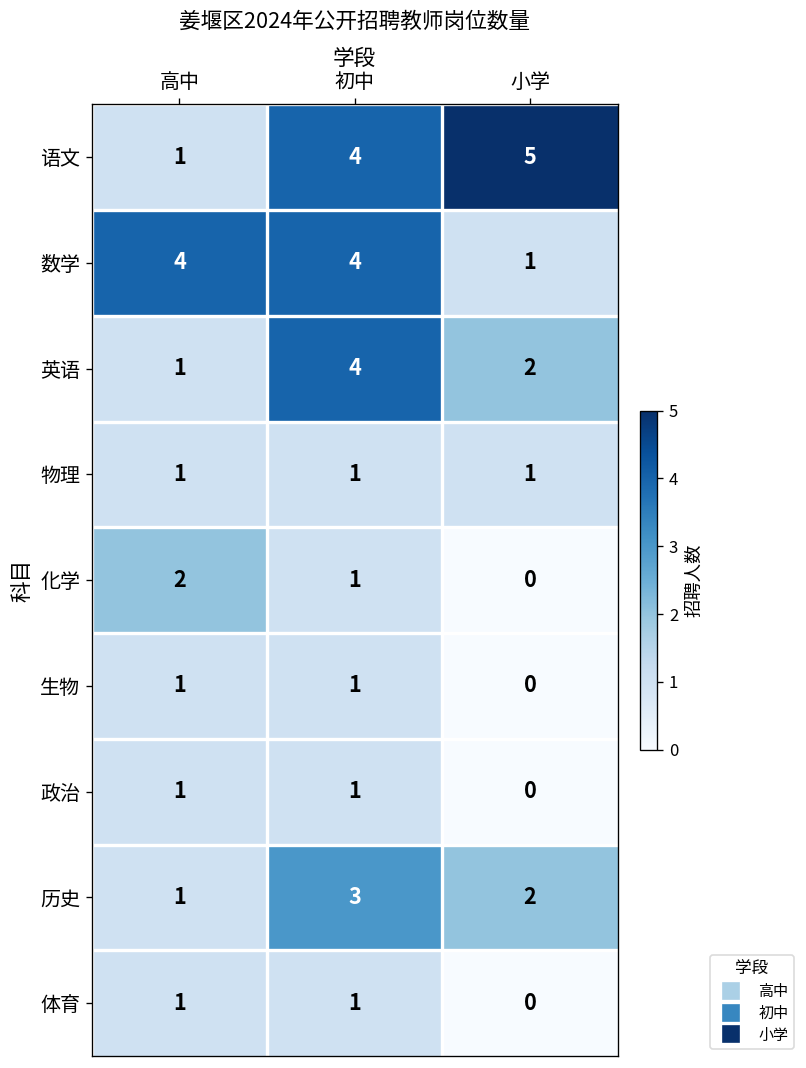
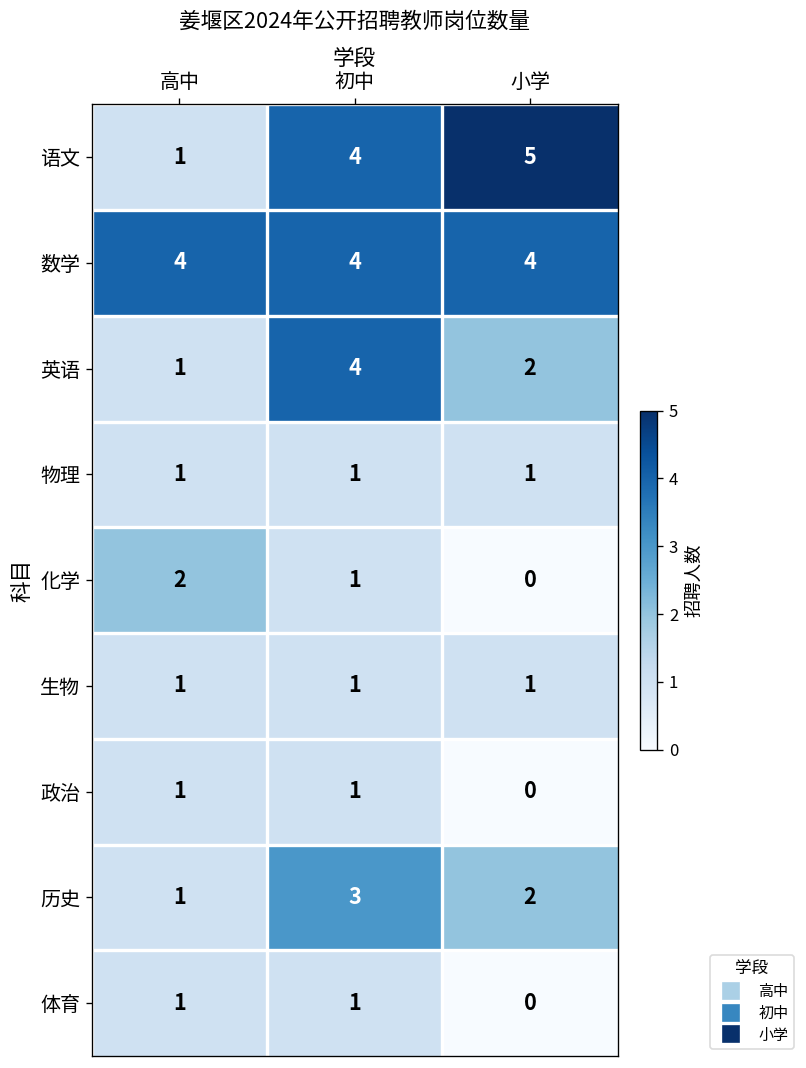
数学, 小学: 1 -> 4
生物, 小学: 0 -> 1
